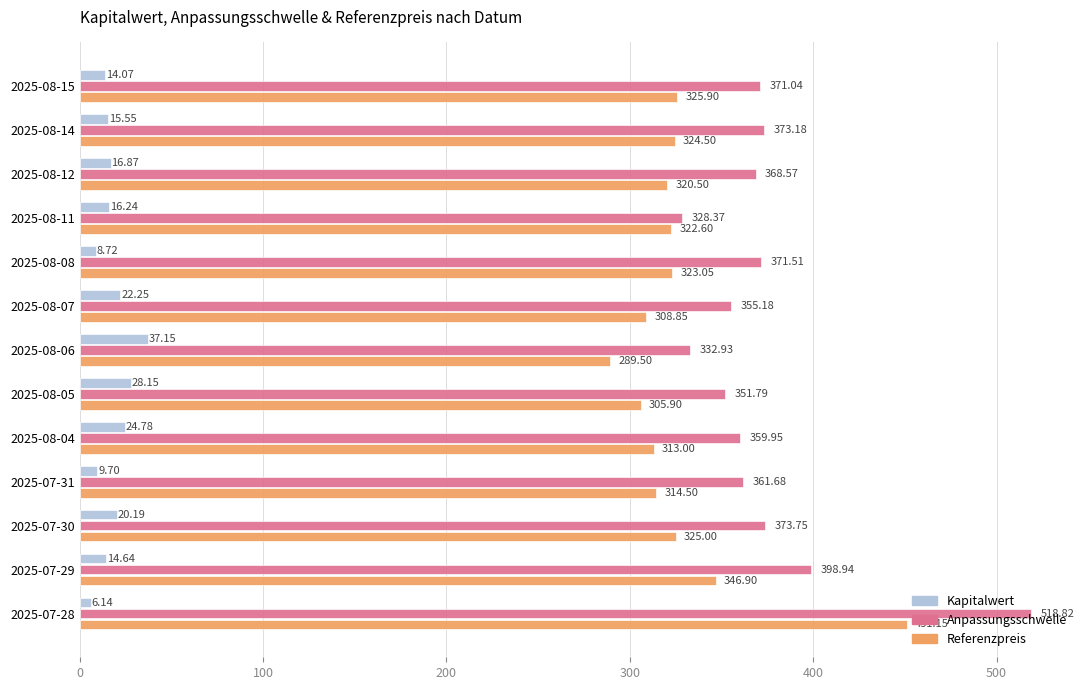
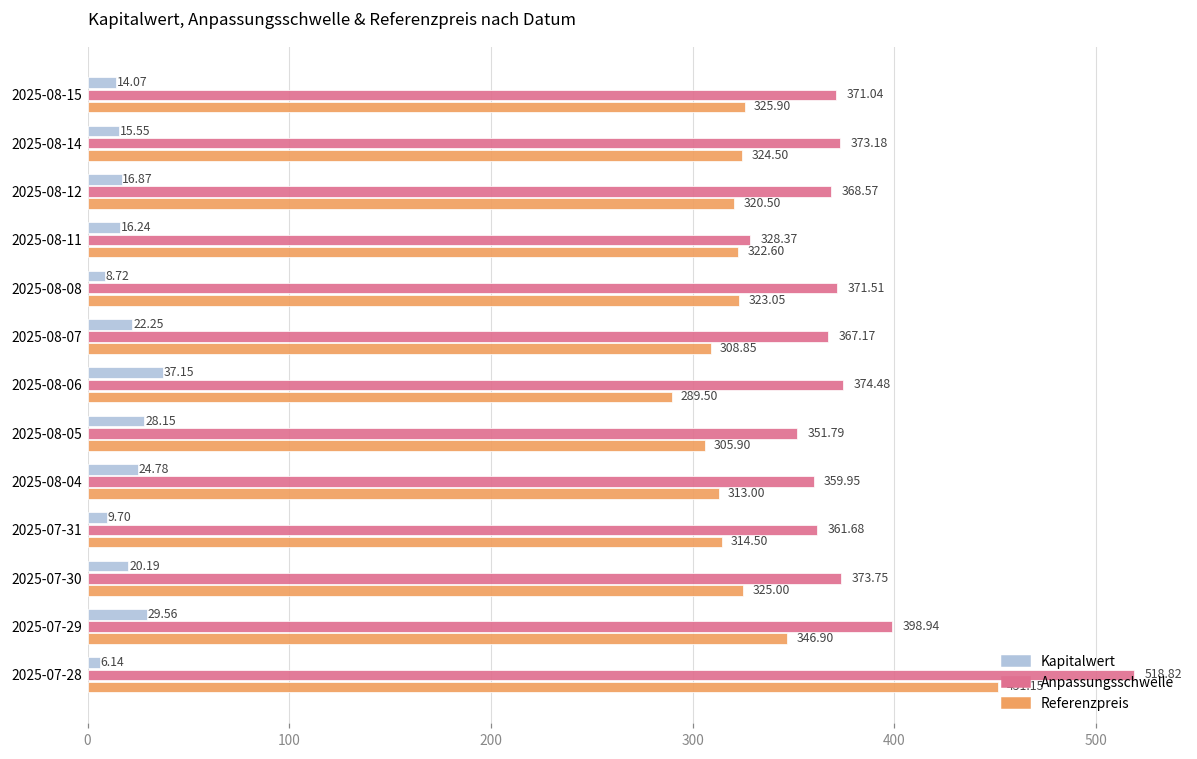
Anpassungsschwelle, 2025-08-07: 355.18 -> 367.17
Anpassungsschwelle, 2025-08-06: 332.93 -> 374.48
Kapitalwert, 2025-07-29: 14.64 -> 29.56
